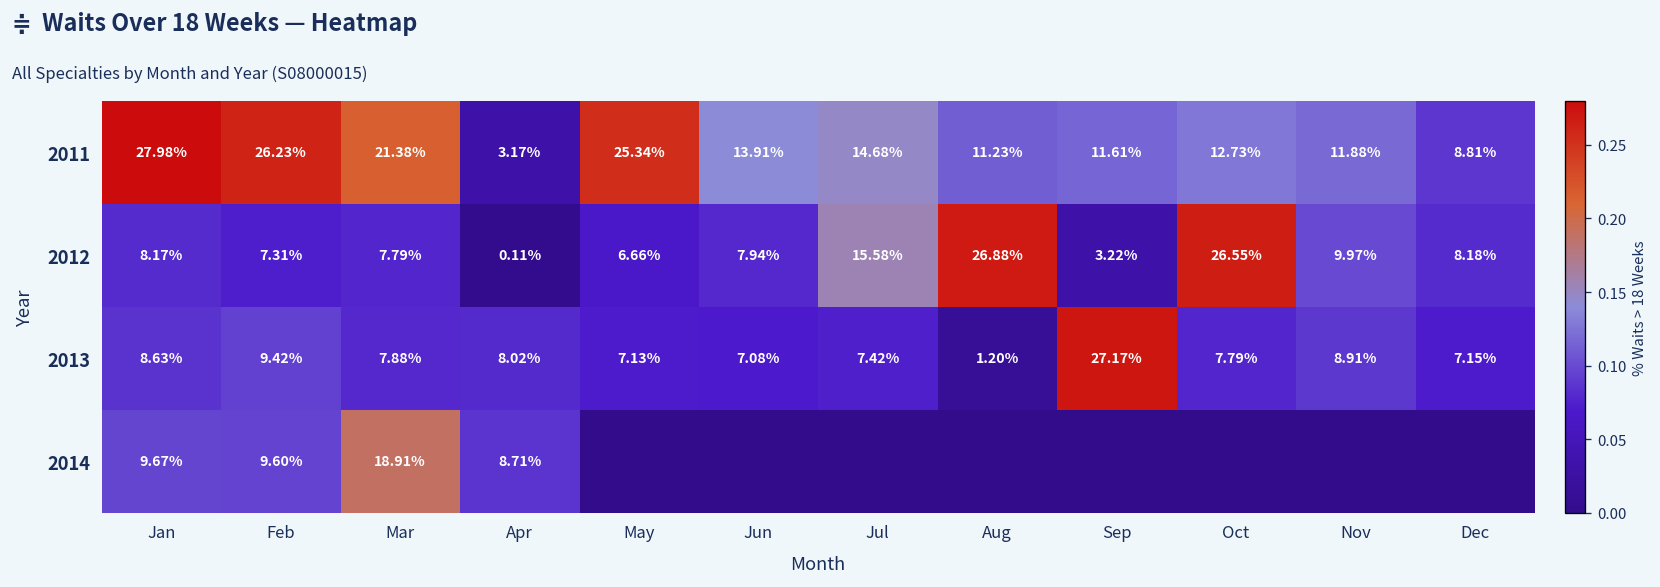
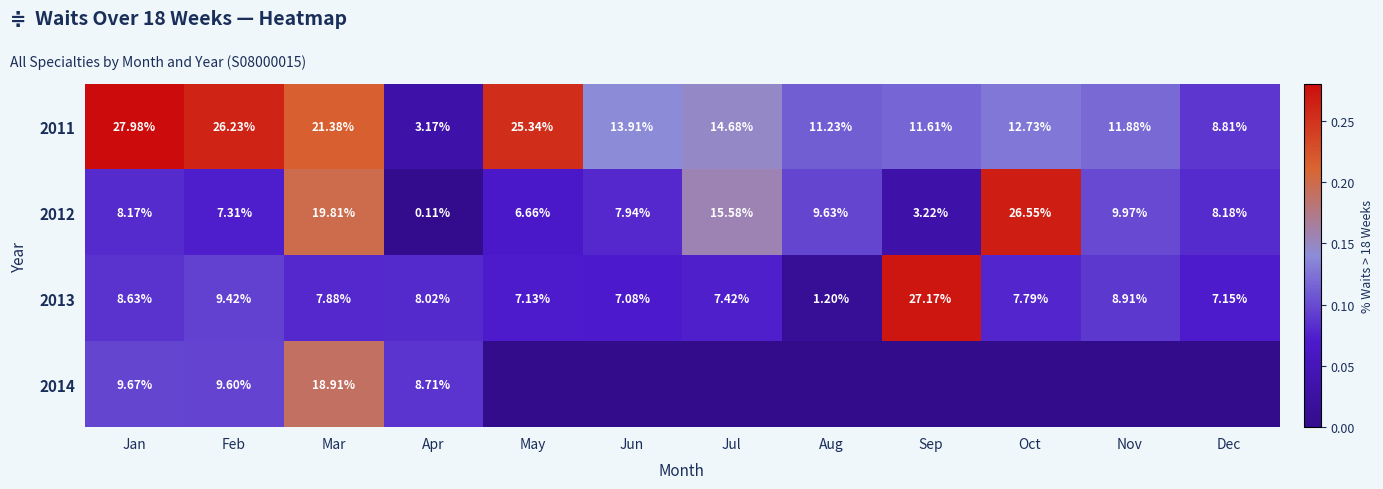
2012, Mar: 7.79% -> 19.81%
2012, Aug: 26.88% -> 9.63%
